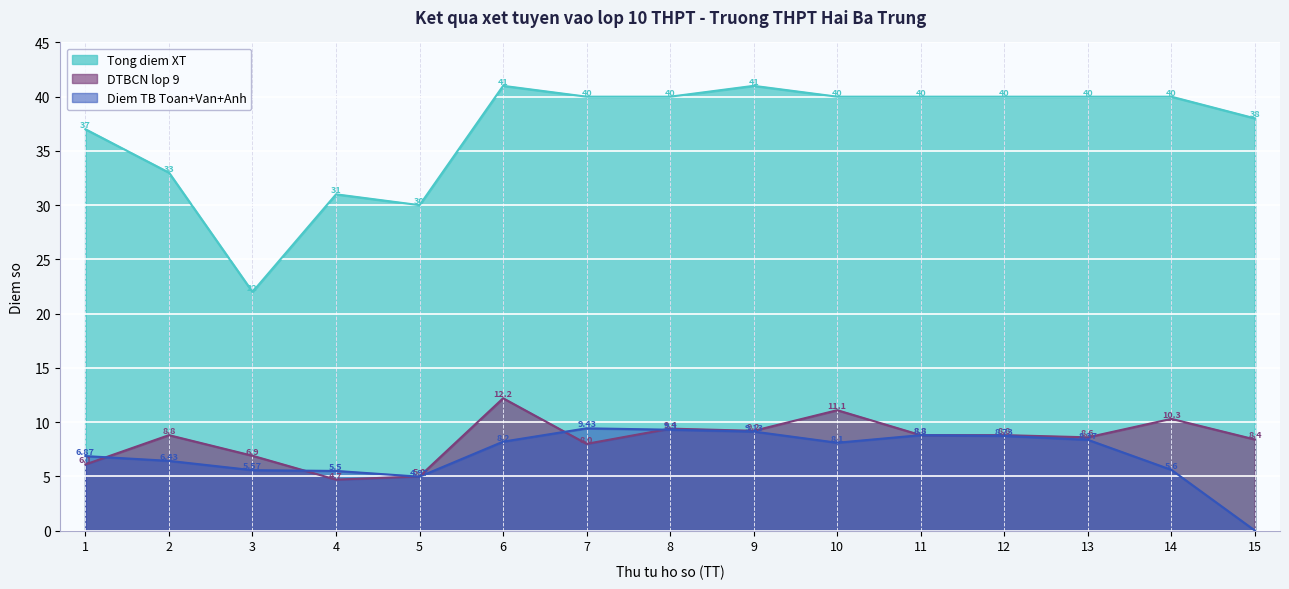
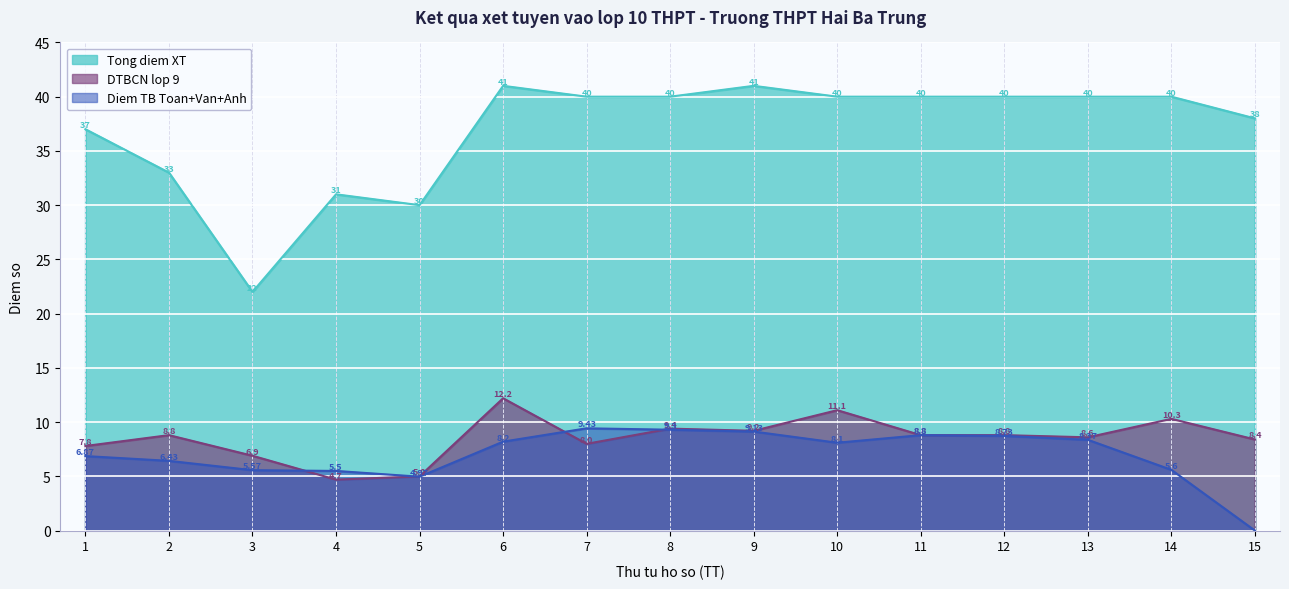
DTBCN lop 9, 1: 6.1 -> 7.8
